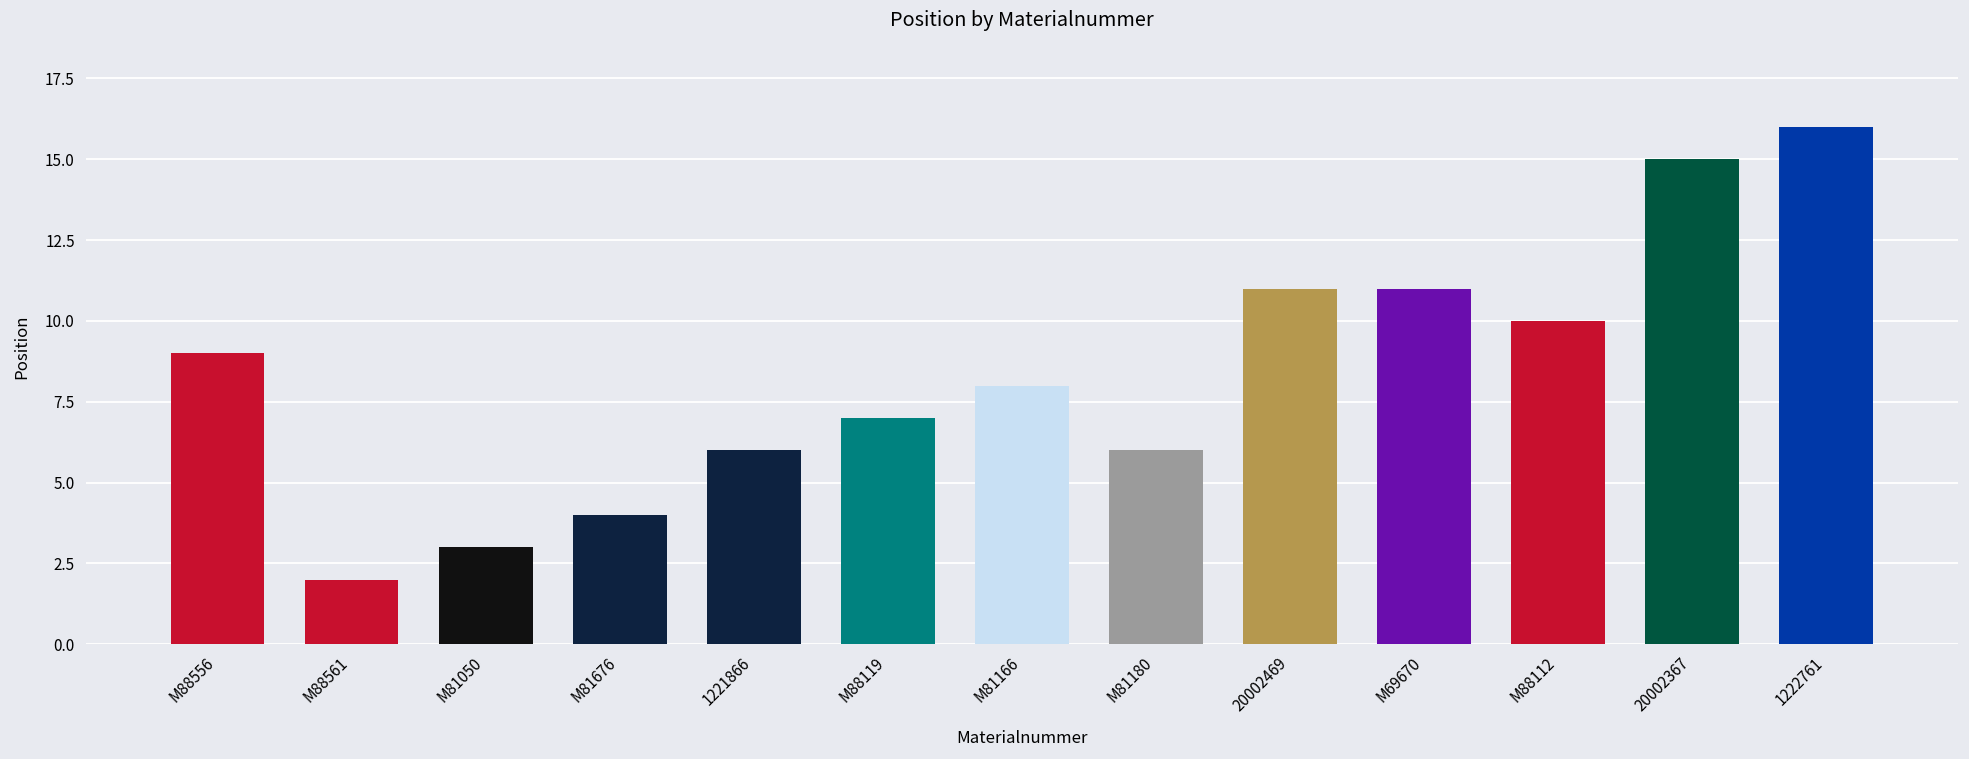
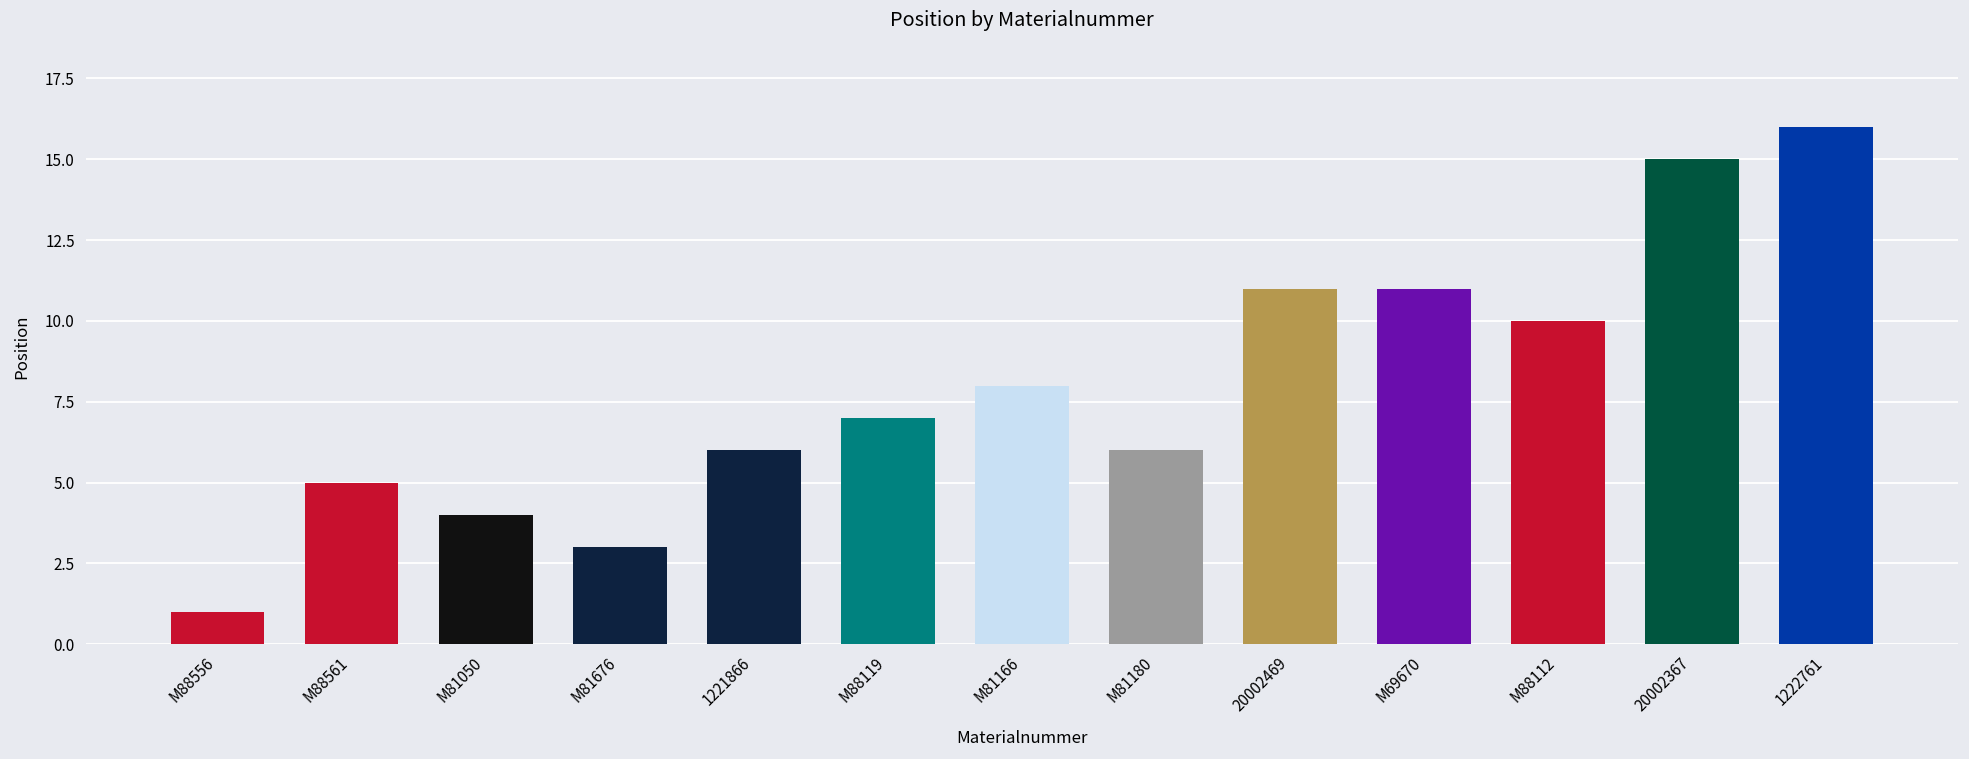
M88556: 9 -> 1
M88561: 2 -> 5
M81050: 3 -> 4
M81676: 4 -> 3
